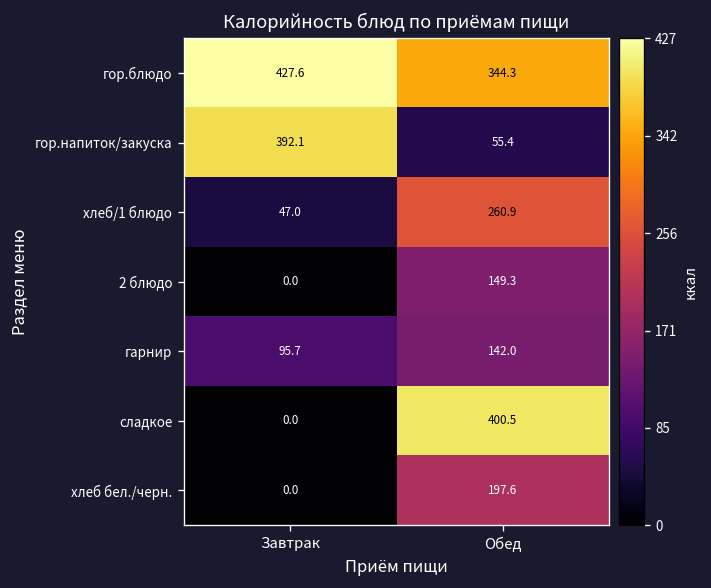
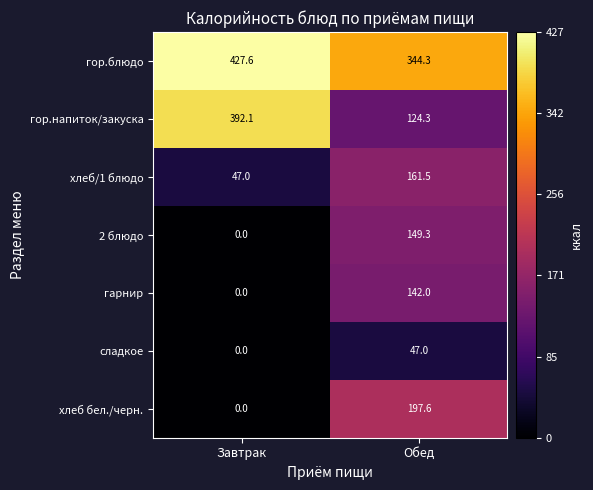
гор.напиток/закуска, Обед: 55.4 -> 124.3
хлеб/1 блюдо, Обед: 260.9 -> 161.5
гарнир, Завтрак: 95.7 -> 0.0
сладкое, Обед: 400.5 -> 47.0
